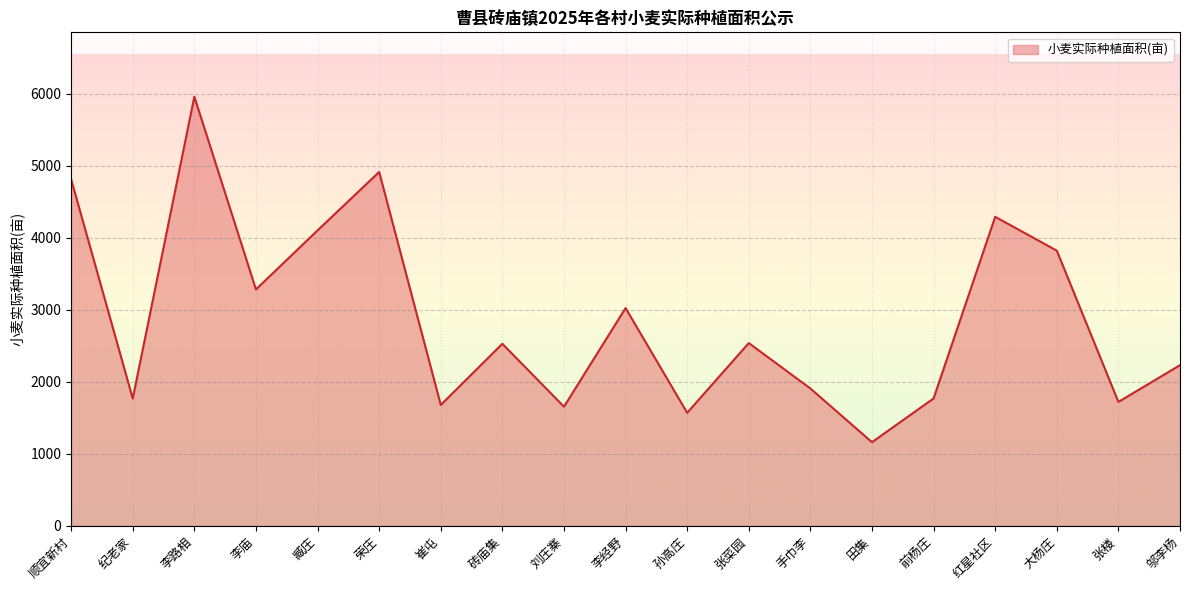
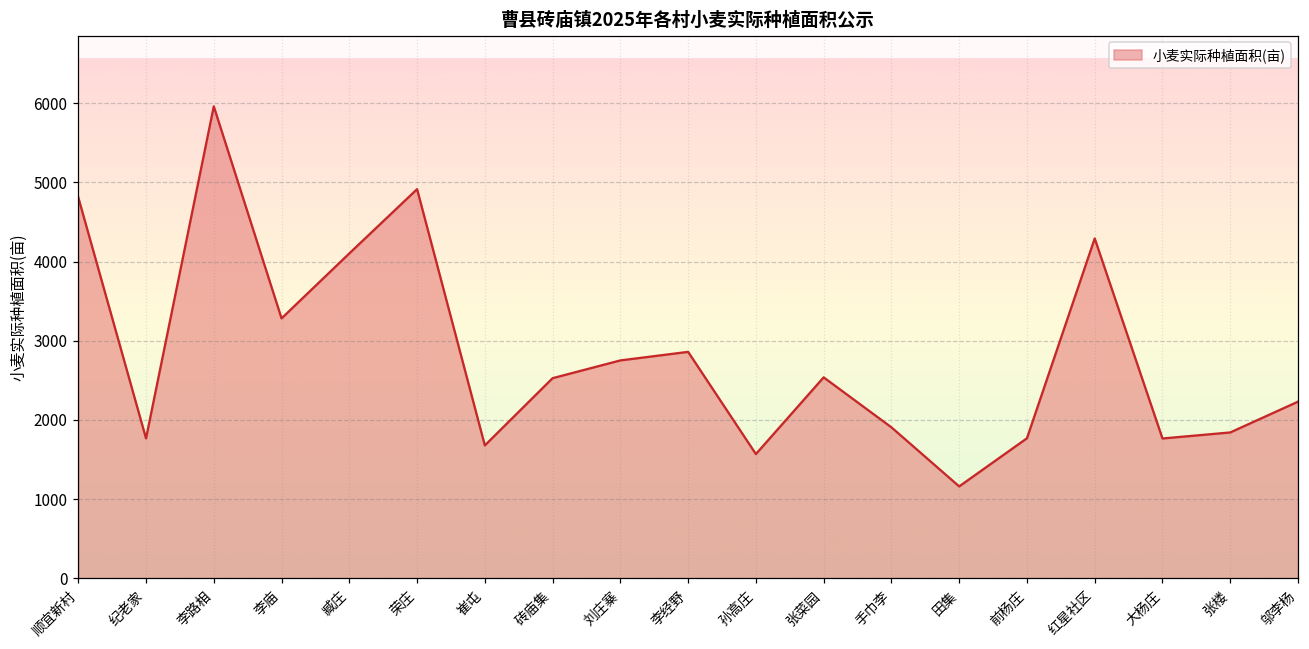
刘庄寨: 1700 -> 2800
李经野: 3000 -> 2900
大杨庄: 3800 -> 1800
张楼: 1700 -> 1800
